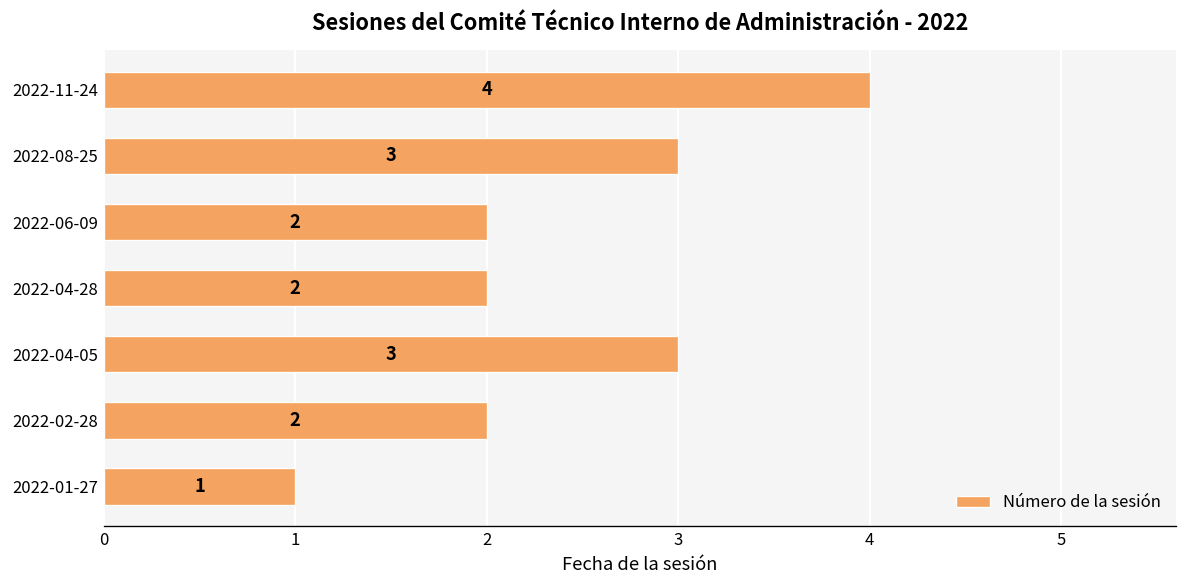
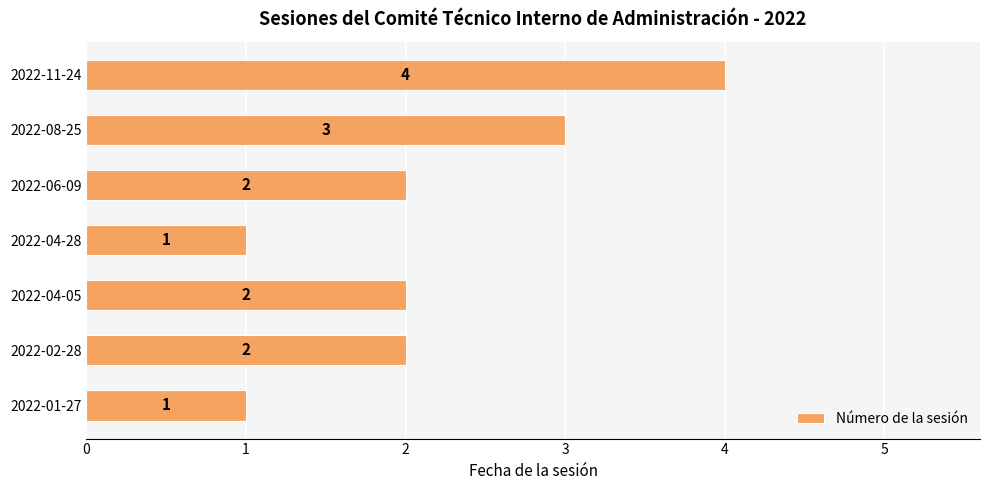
2022-04-28: 2 -> 1
2022-04-05: 3 -> 2
